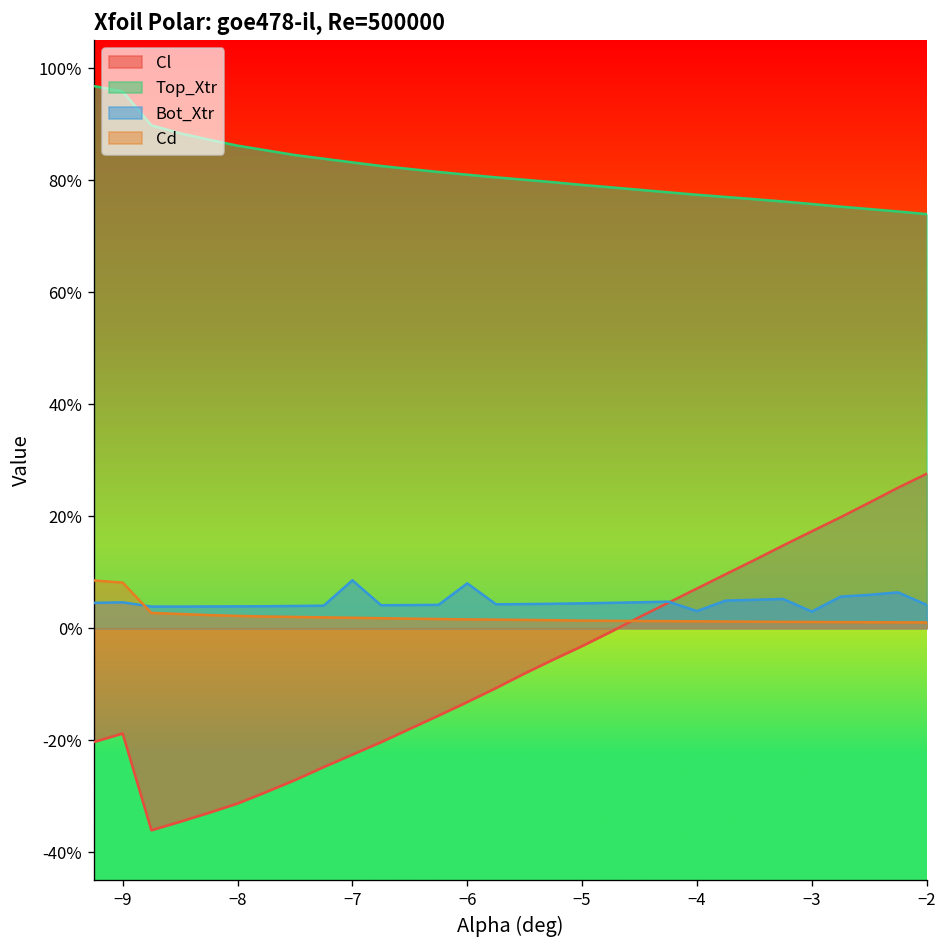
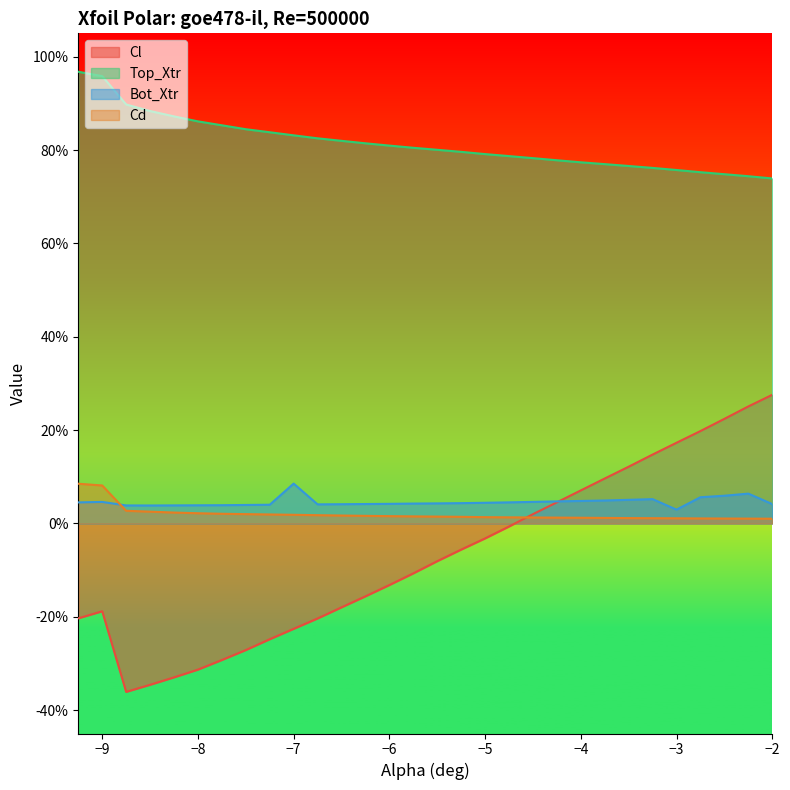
Bot_Xtr, −6: 8% -> 4%
Bot_Xtr, −4: 3% -> 5%
